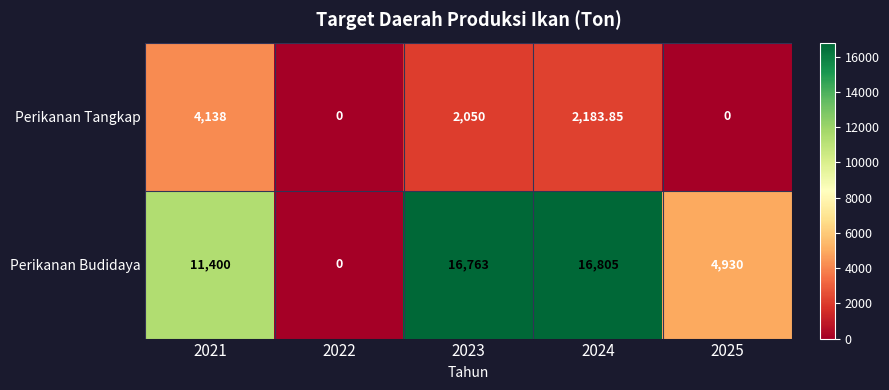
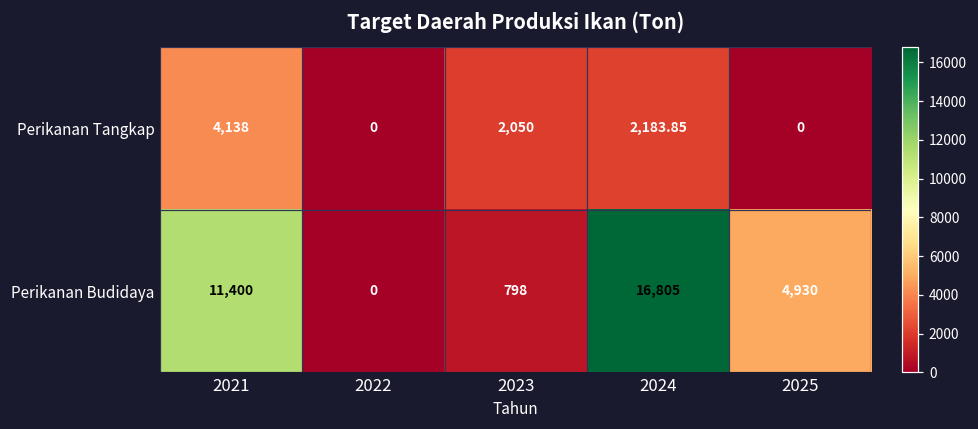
Perikanan Budidaya, 2023: 16,763 -> 798
